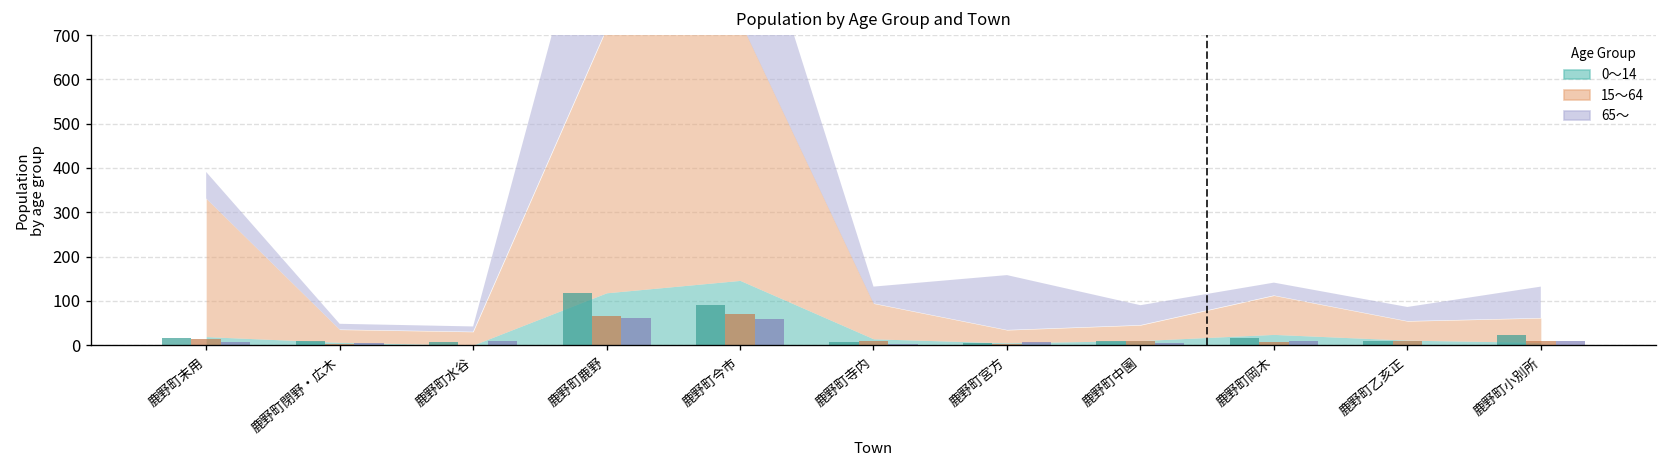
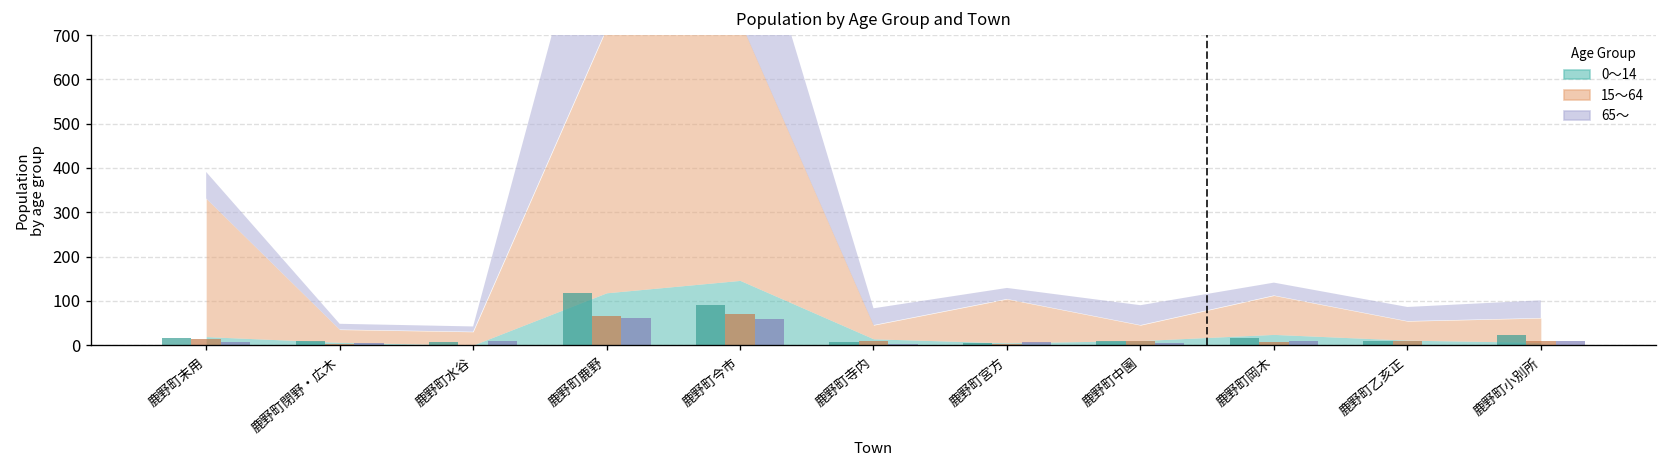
15～64, 鹿野町寺内: 80 -> 30
15～64, 鹿野町宮方: 30 -> 100
65～, 鹿野町宮方: 120 -> 30
65～, 鹿野町小別所: 70 -> 40
